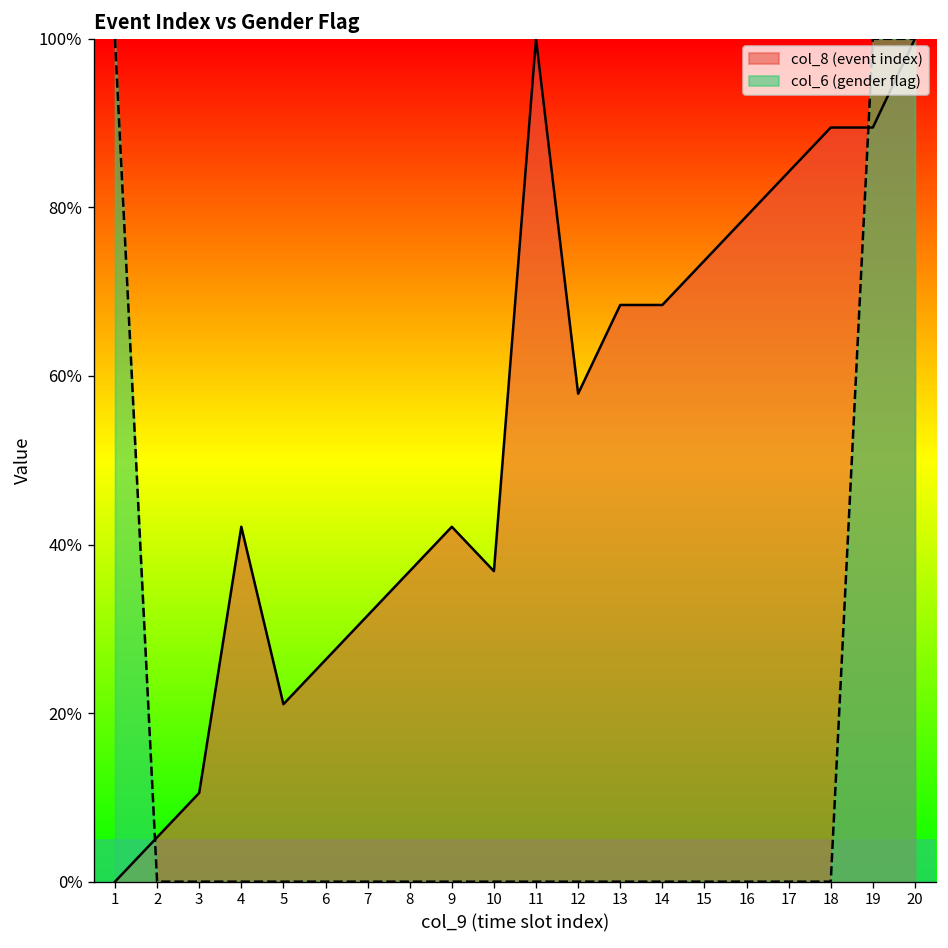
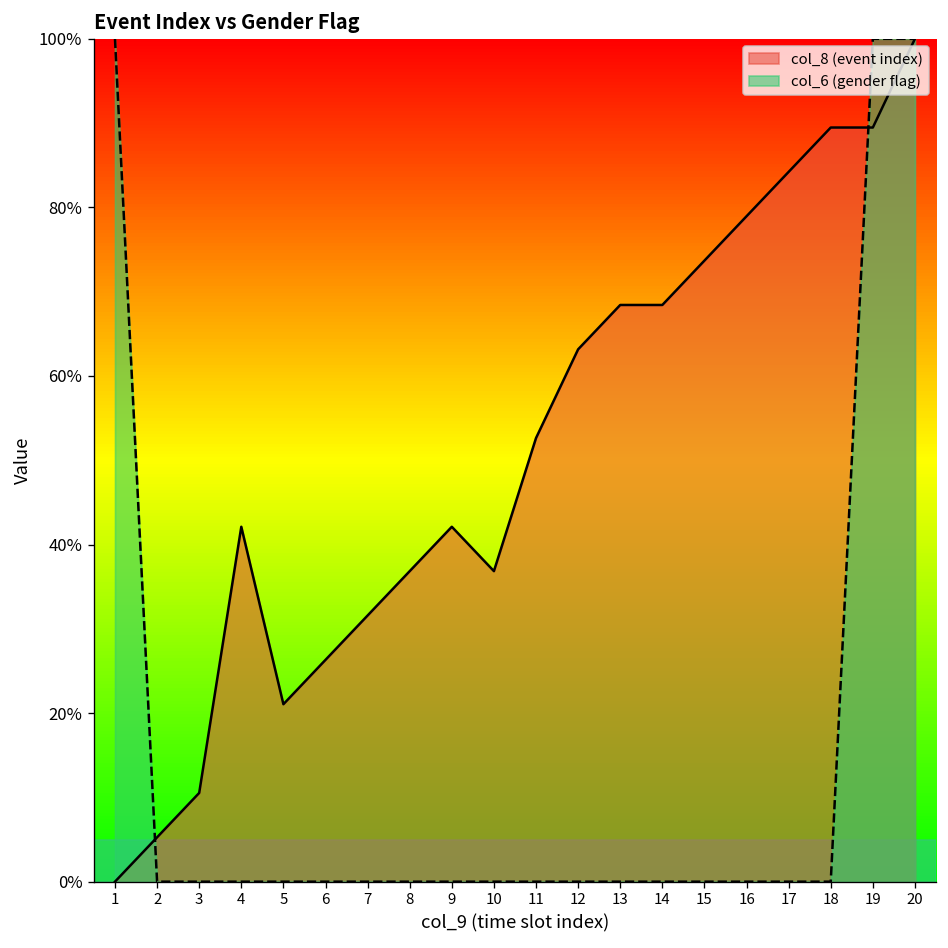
col_8 (event index), 11: 100% -> 53%
col_8 (event index), 12: 58% -> 63%
